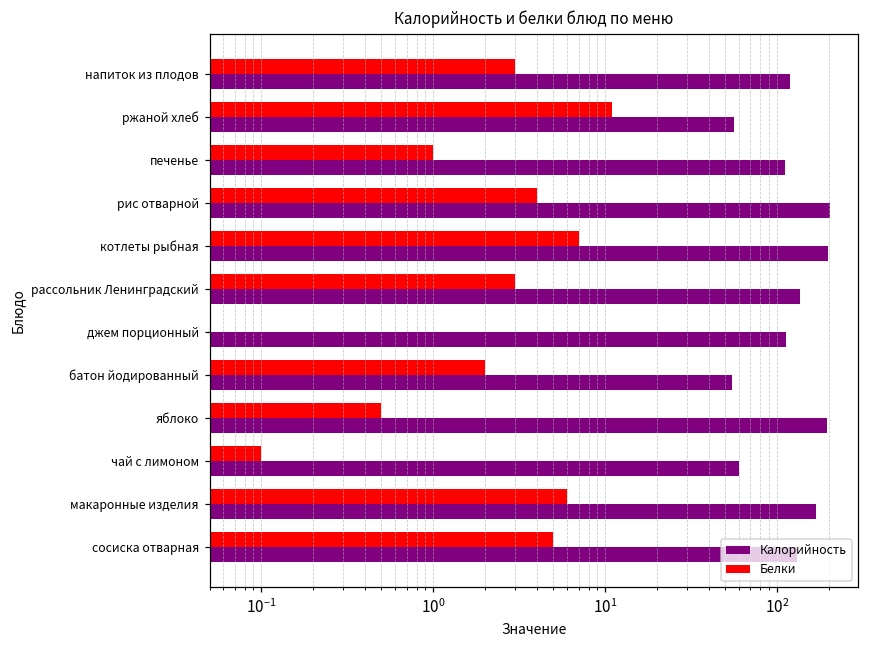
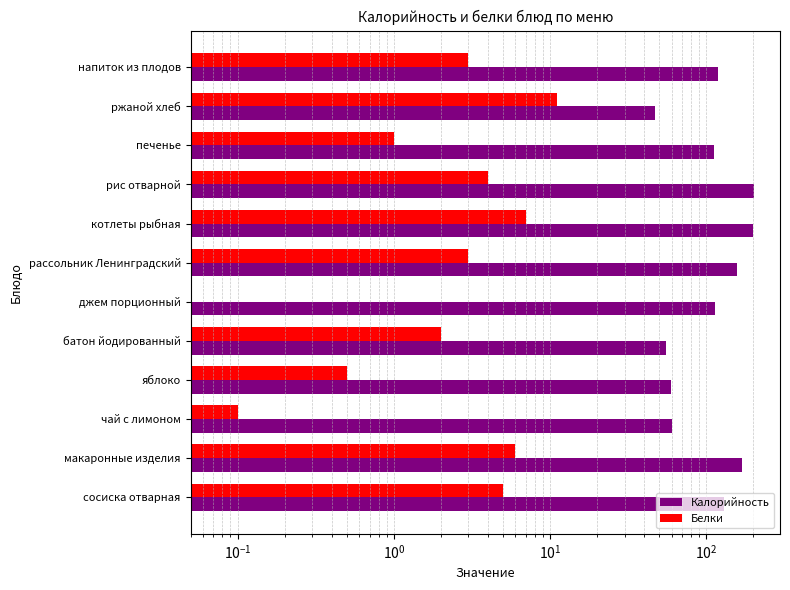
Калорийность, ржаной хлеб: 56 -> 47
Калорийность, рассольник Ленинградский: 140 -> 160
Калорийность, яблоко: 200 -> 59
